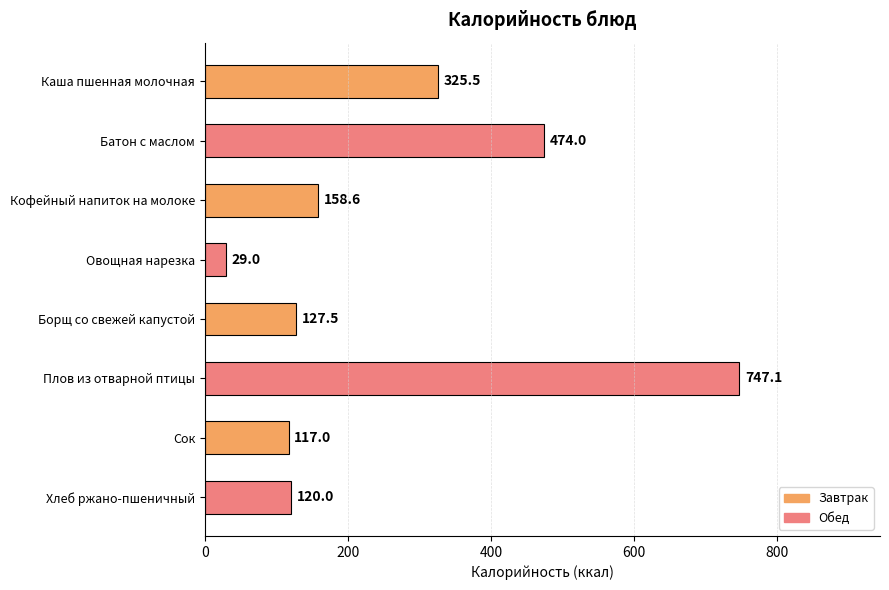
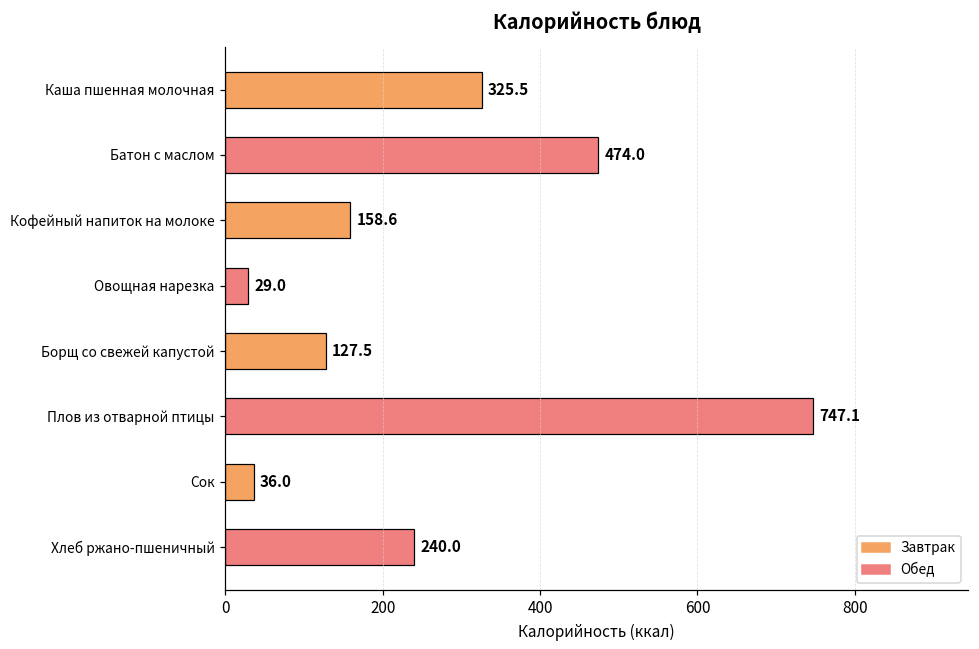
Сок: 117.0 -> 36.0
Хлеб ржано-пшеничный: 120.0 -> 240.0
